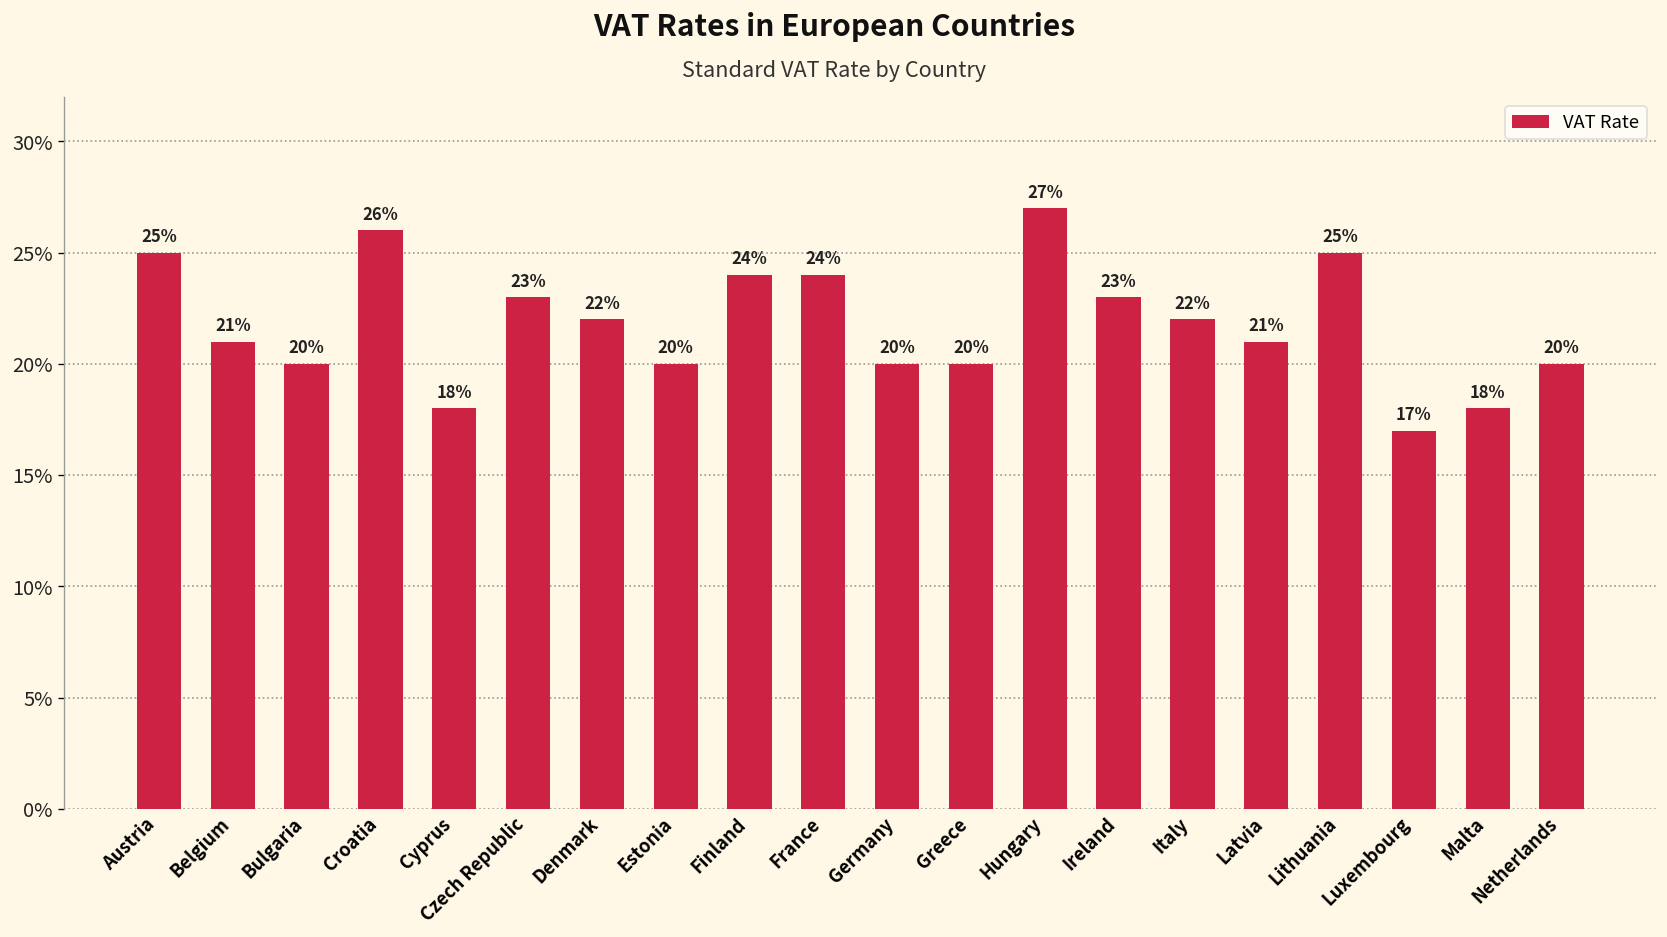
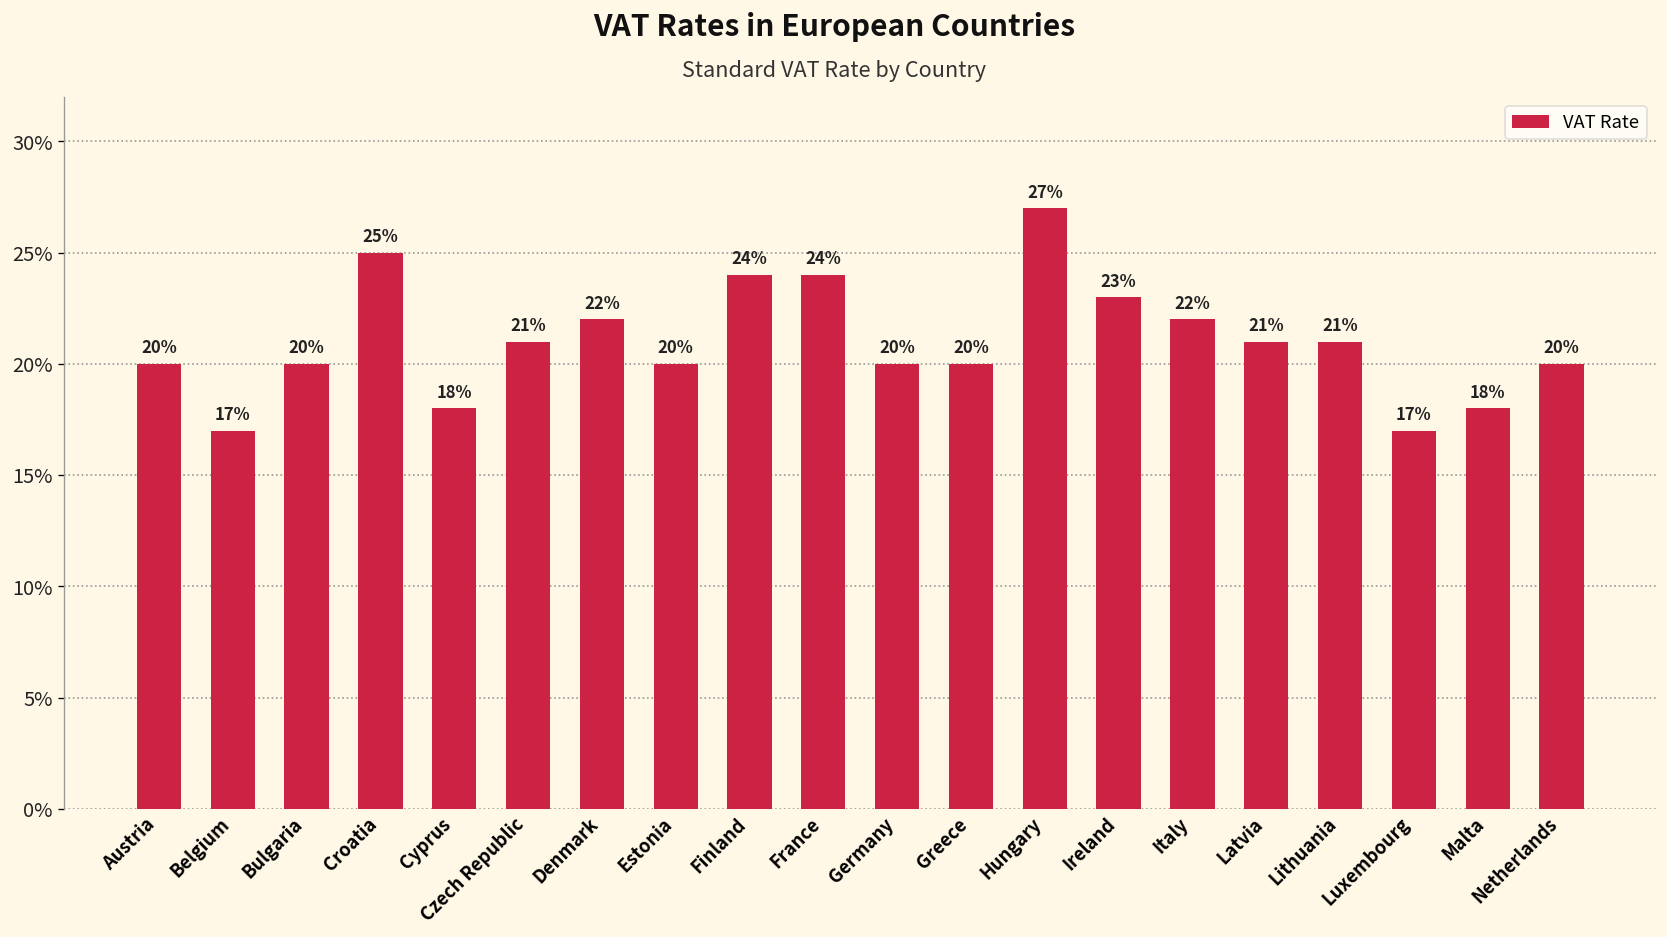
Austria: 25% -> 20%
Belgium: 21% -> 17%
Croatia: 26% -> 25%
Czech Republic: 23% -> 21%
Lithuania: 25% -> 21%
